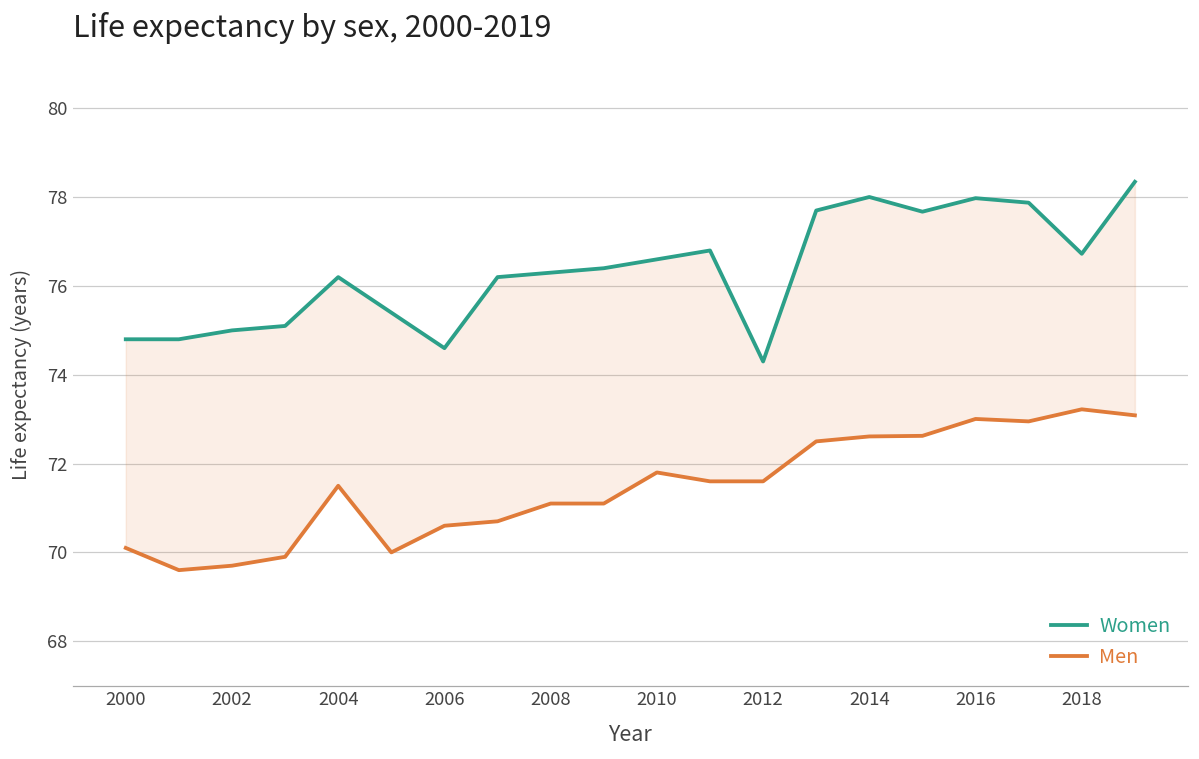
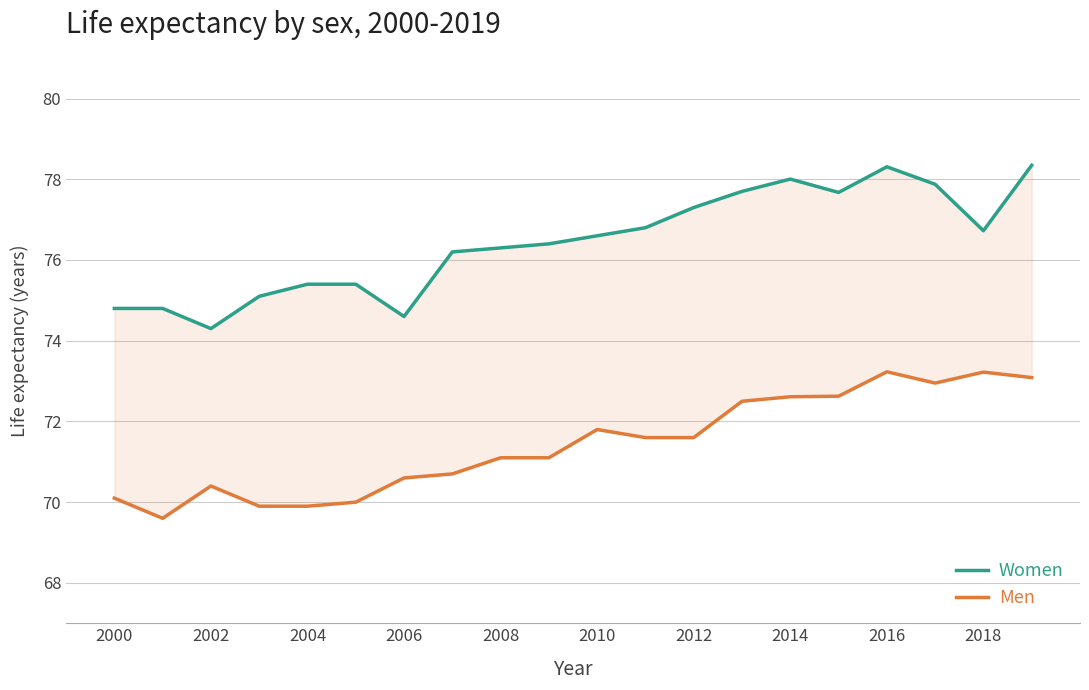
Women, 2002: 75.0 -> 74.3
Men, 2002: 69.7 -> 70.4
Women, 2004: 76.2 -> 75.4
Men, 2004: 71.5 -> 69.9
Women, 2012: 74.3 -> 77.3
Women, 2016: 78.0 -> 78.3
Men, 2016: 73.0 -> 73.2
